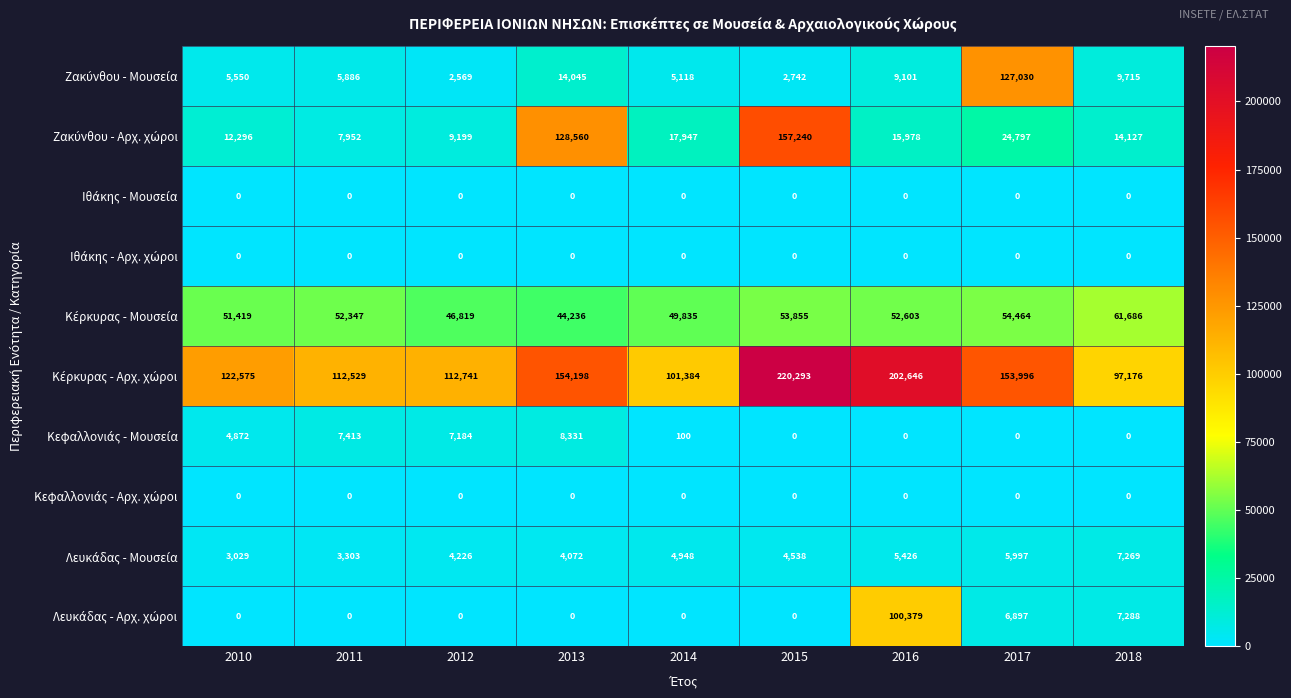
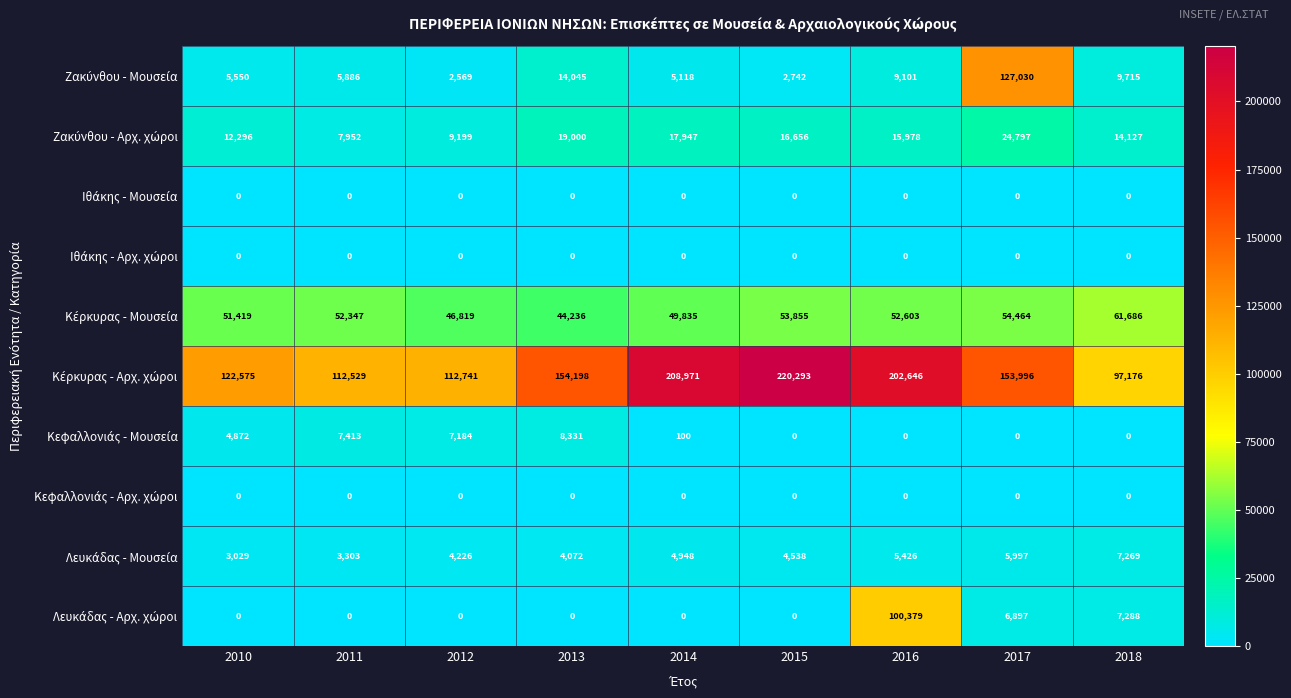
Ζακύνθου - Αρχ. χώροι, 2013: 128,560 -> 19,000
Ζακύνθου - Αρχ. χώροι, 2015: 157,240 -> 16,656
Κέρκυρας - Αρχ. χώροι, 2014: 101,384 -> 208,971
